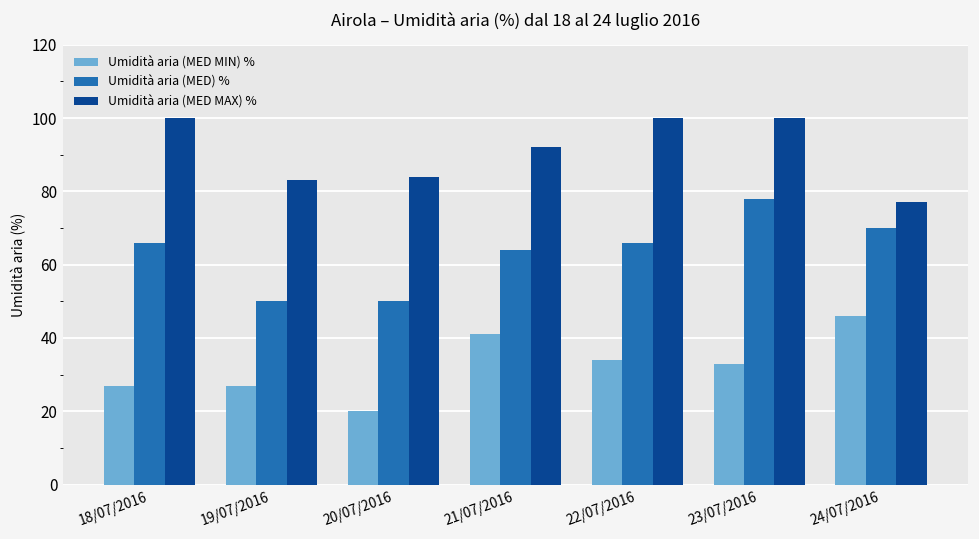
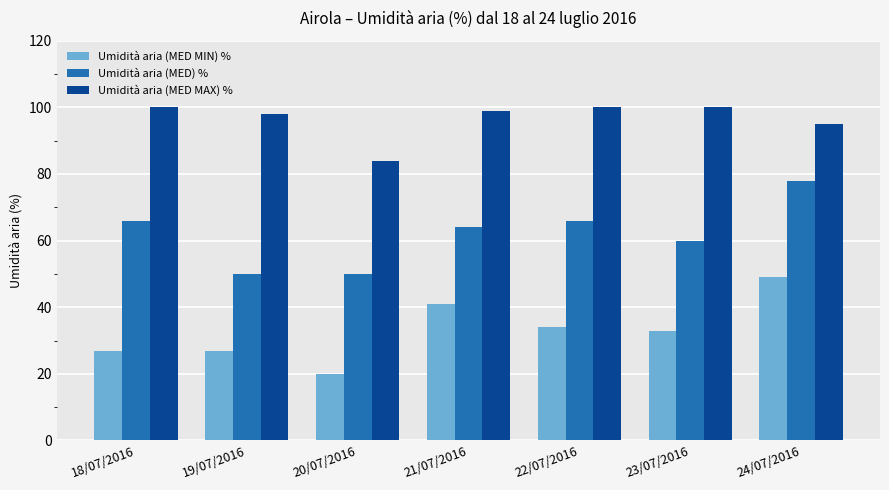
Umidità aria (MED MAX) %, 19/07/2016: 83 -> 98
Umidità aria (MED MAX) %, 21/07/2016: 92 -> 99
Umidità aria (MED) %, 23/07/2016: 78 -> 60
Umidità aria (MED MIN) %, 24/07/2016: 46 -> 49
Umidità aria (MED) %, 24/07/2016: 70 -> 78
Umidità aria (MED MAX) %, 24/07/2016: 77 -> 95
